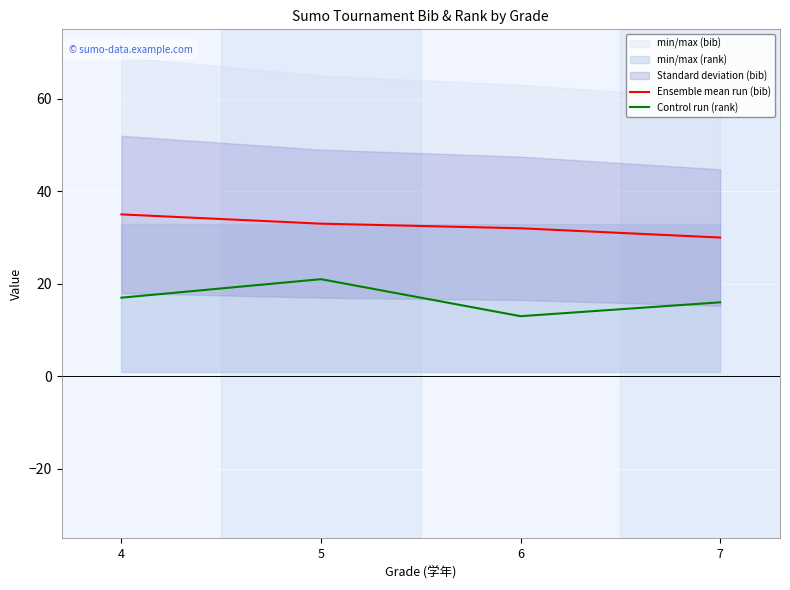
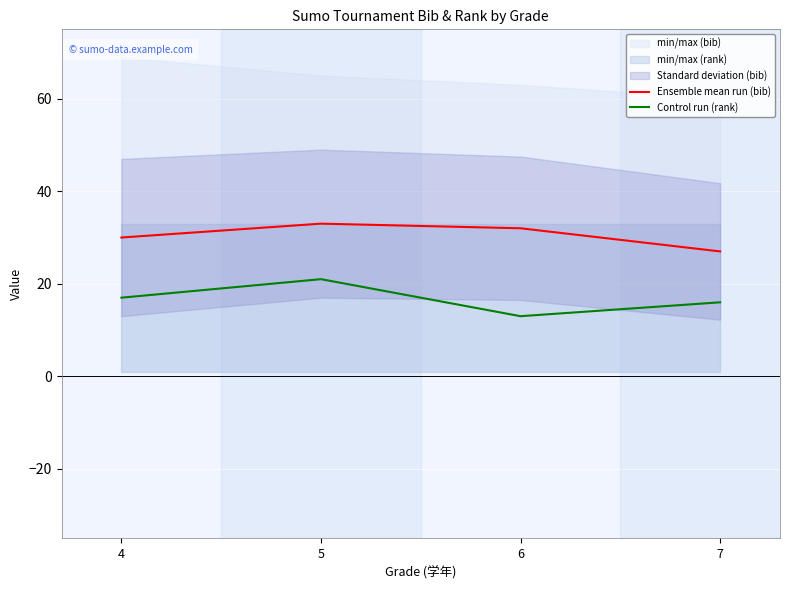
Ensemble mean run (bib), 4: 35 -> 30
Ensemble mean run (bib), 7: 30 -> 27
